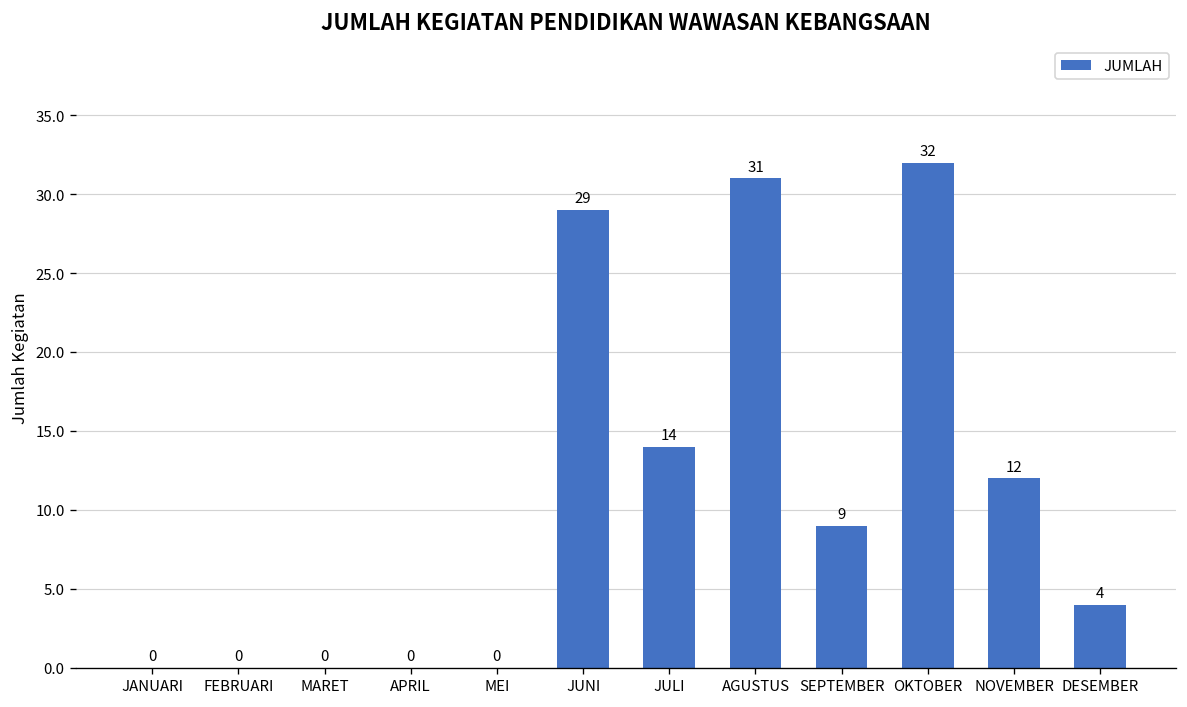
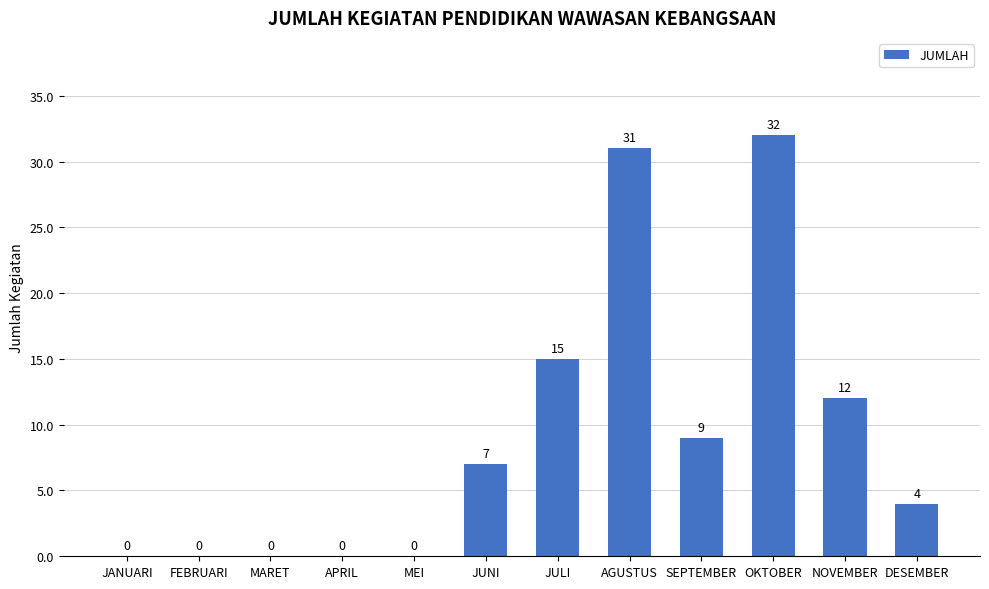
JUNI: 29 -> 7
JULI: 14 -> 15
